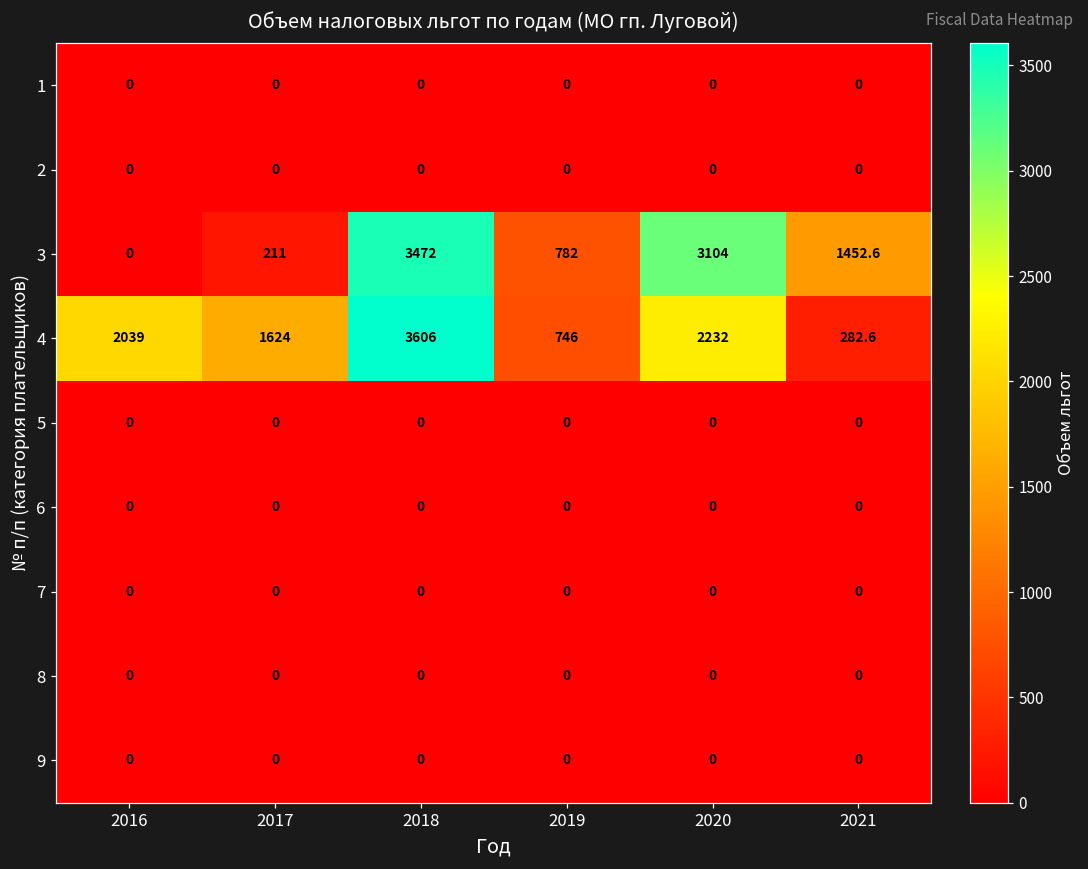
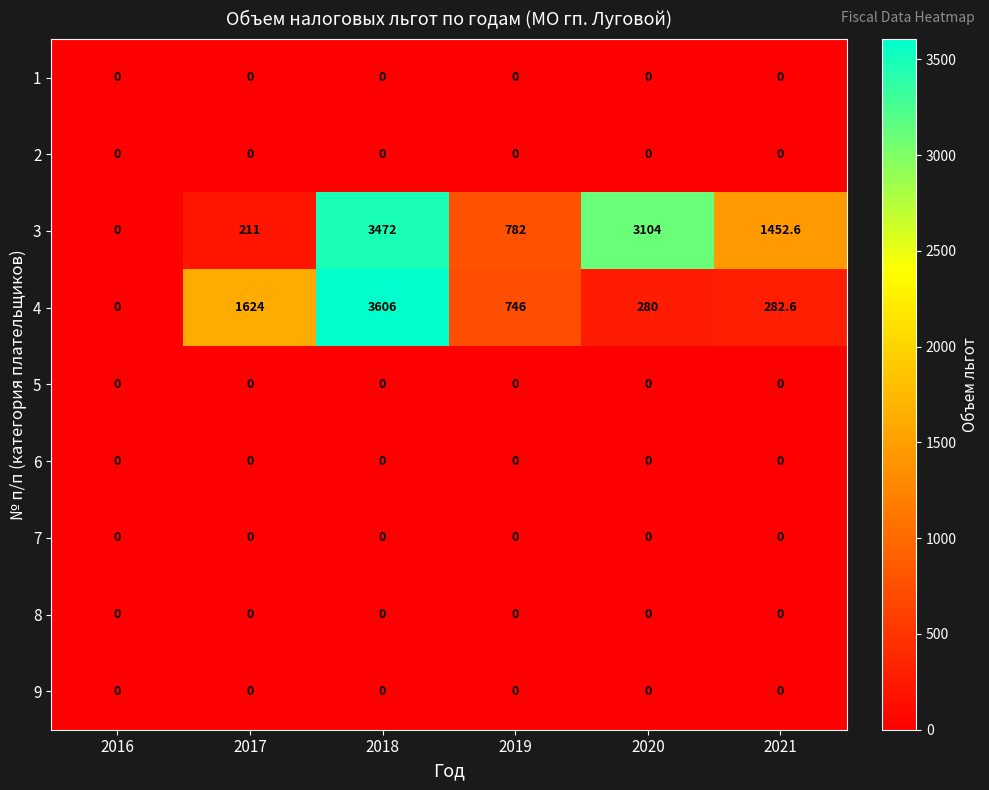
4, 2016: 2039 -> 0
4, 2020: 2232 -> 280
